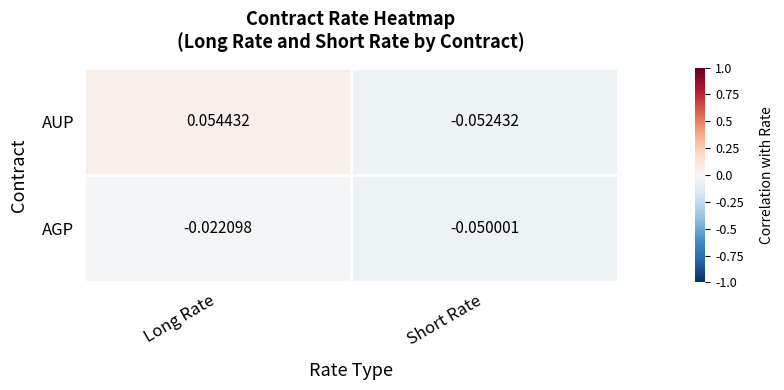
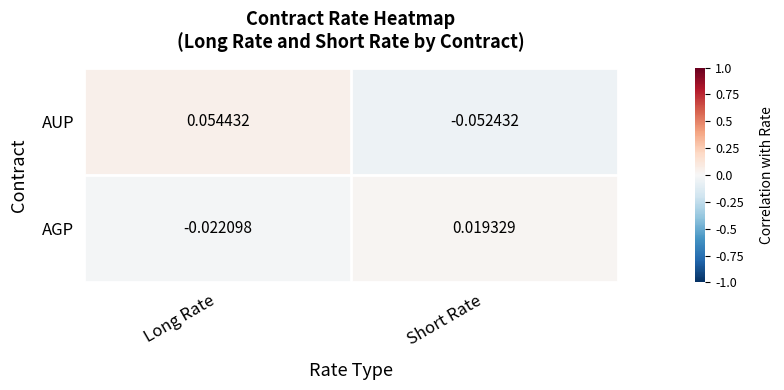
AGP, Short Rate: -0.050001 -> 0.019329
